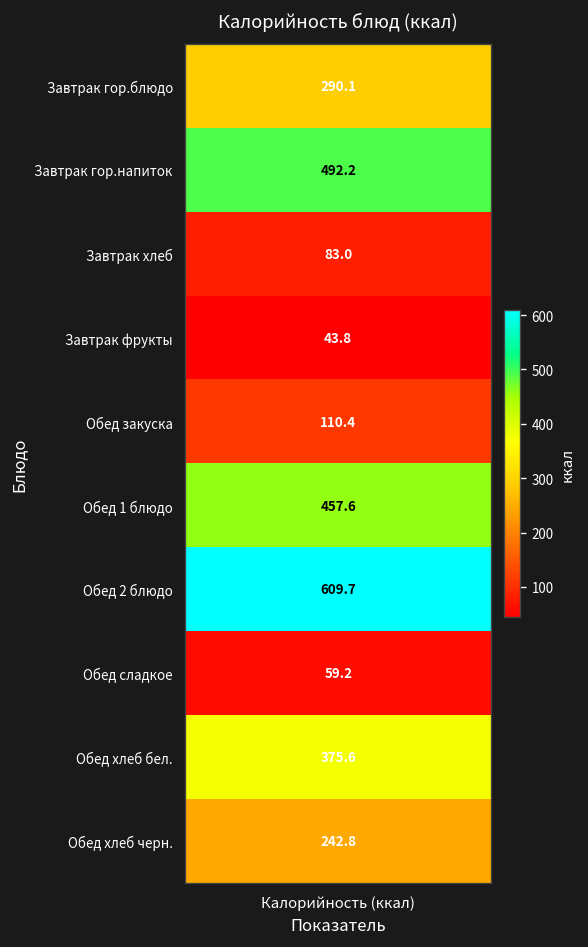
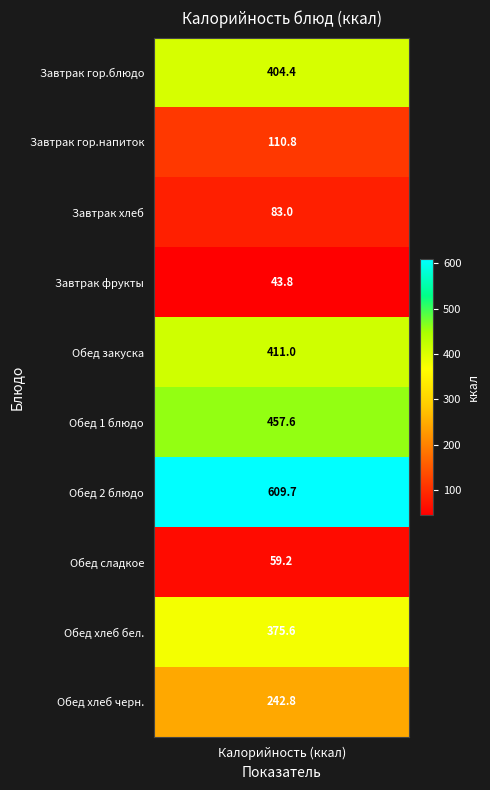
Завтрак гор.блюдо, Калорийность (ккал): 290.1 -> 404.4
Завтрак гор.напиток, Калорийность (ккал): 492.2 -> 110.8
Обед закуска, Калорийность (ккал): 110.4 -> 411.0
